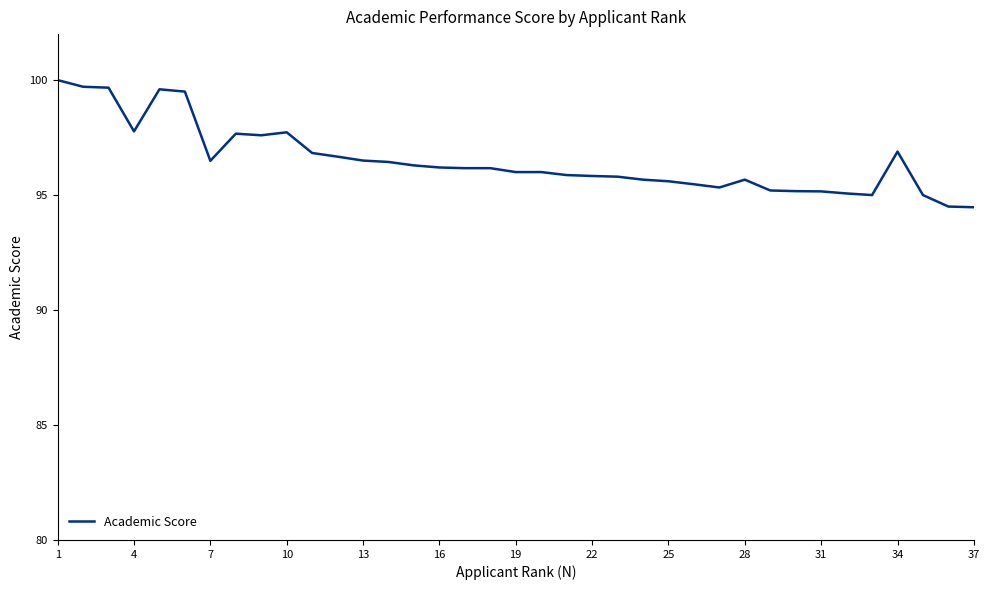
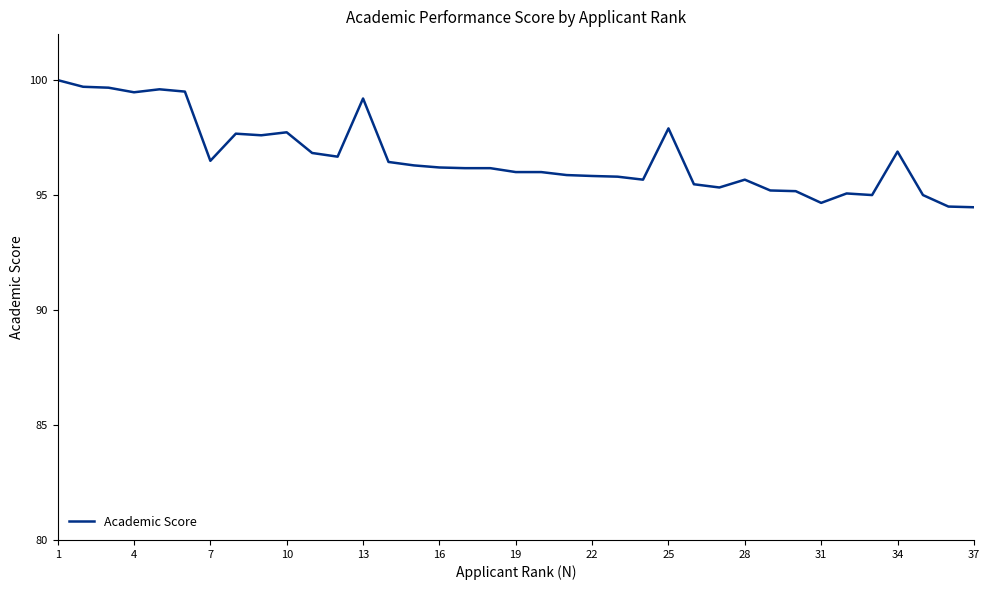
4: 97.8 -> 99.5
13: 96.5 -> 99.2
25: 95.6 -> 97.9
31: 95.2 -> 94.7
